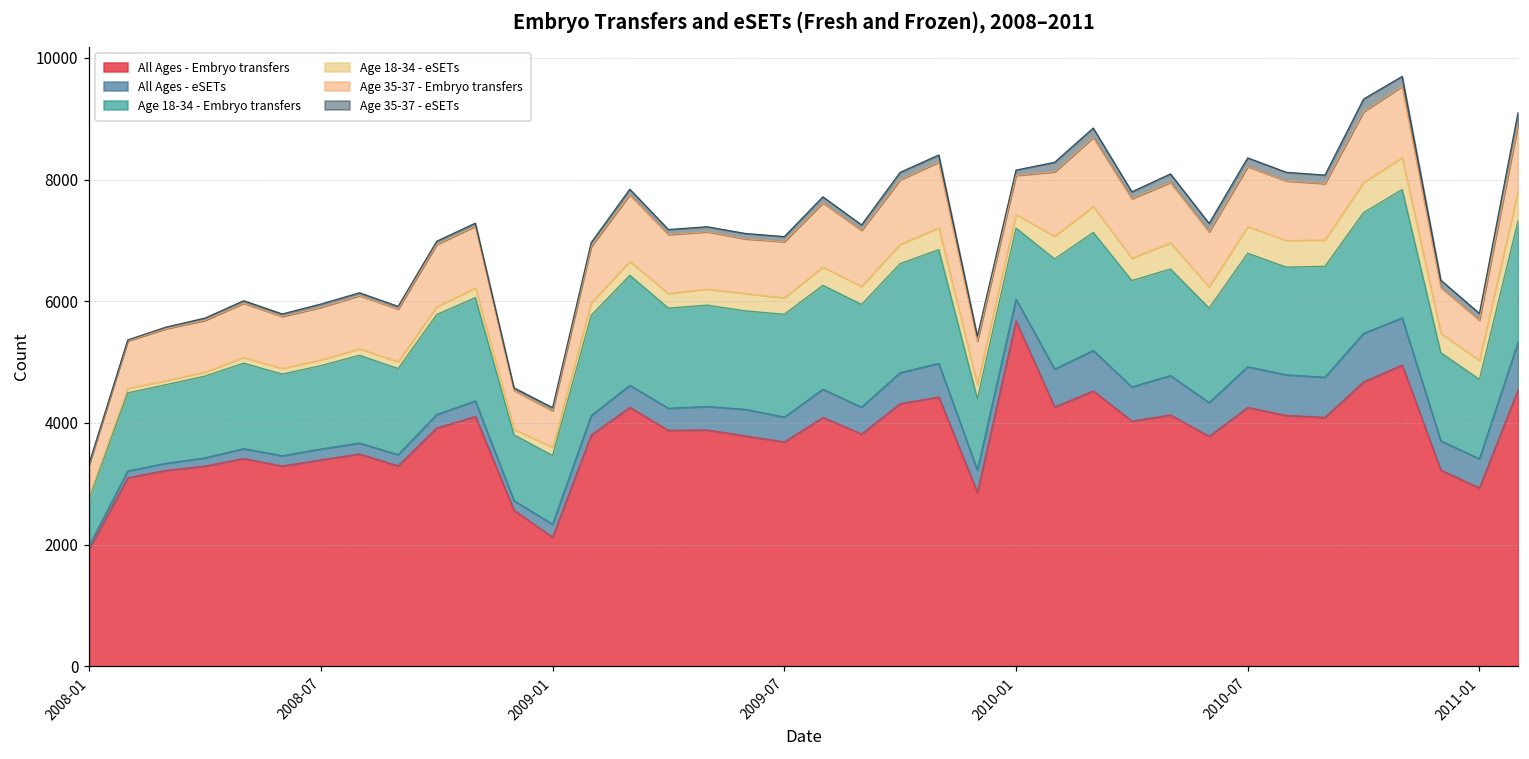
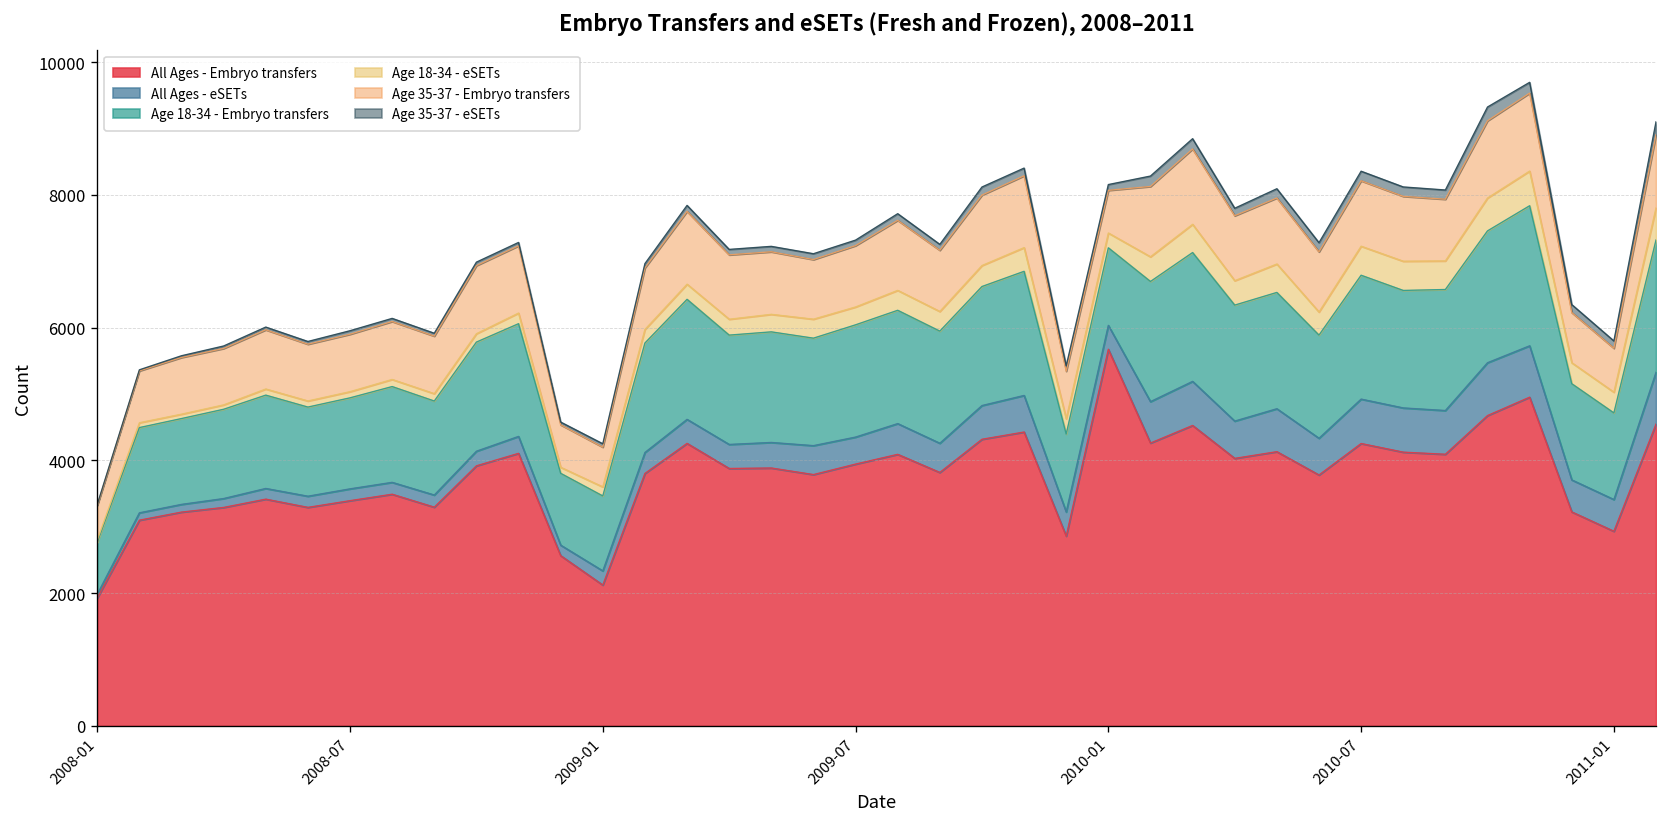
All Ages - Embryo transfers, 2009-07: 3700 -> 3900
